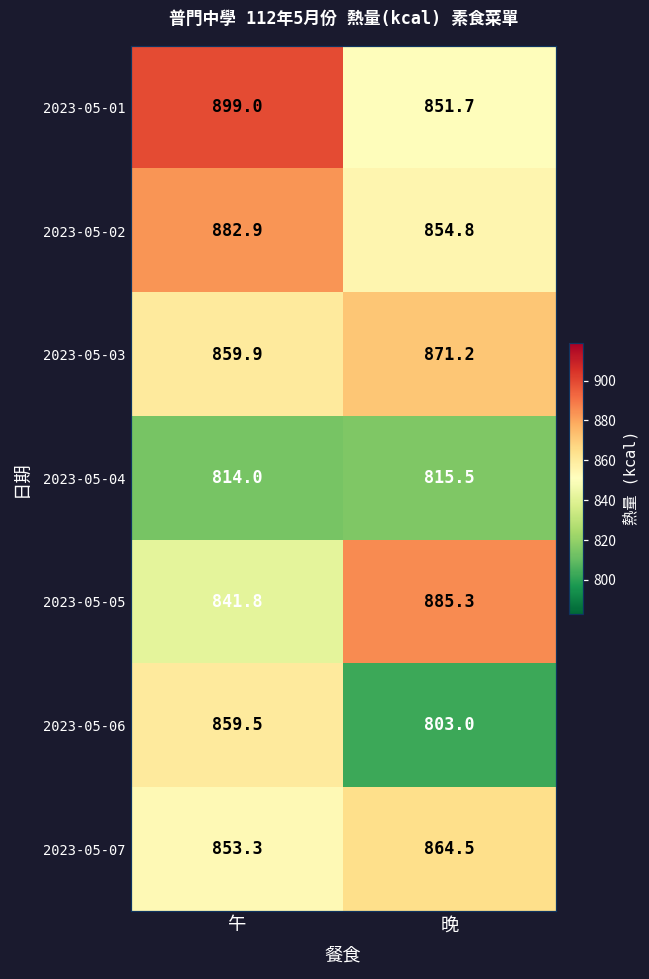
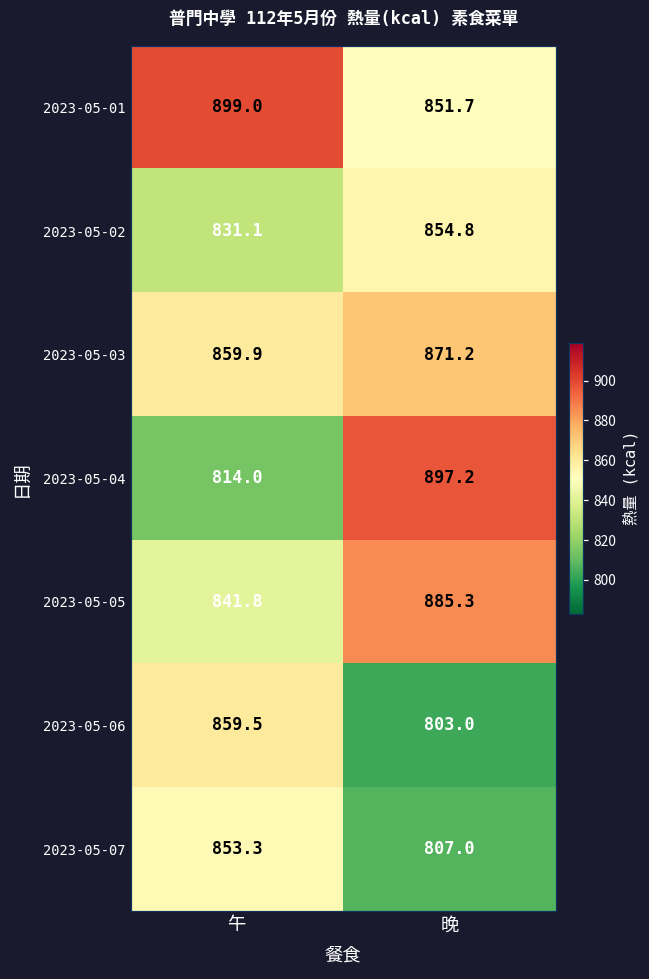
2023-05-02, 午: 882.9 -> 831.1
2023-05-04, 晚: 815.5 -> 897.2
2023-05-07, 晚: 864.5 -> 807.0
